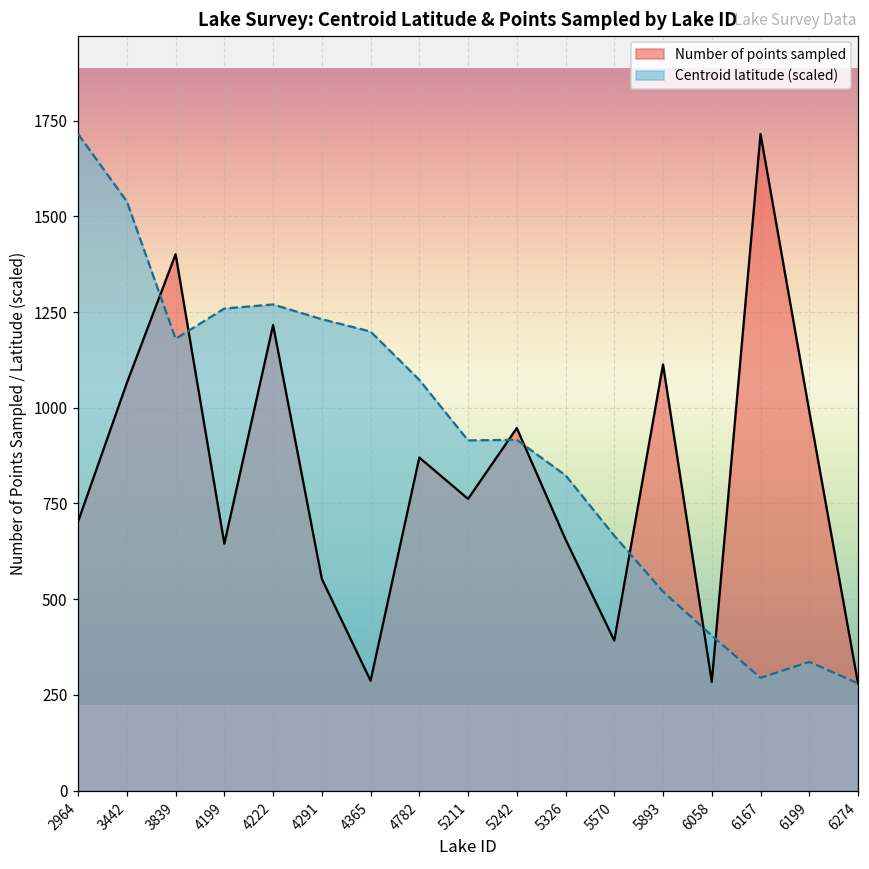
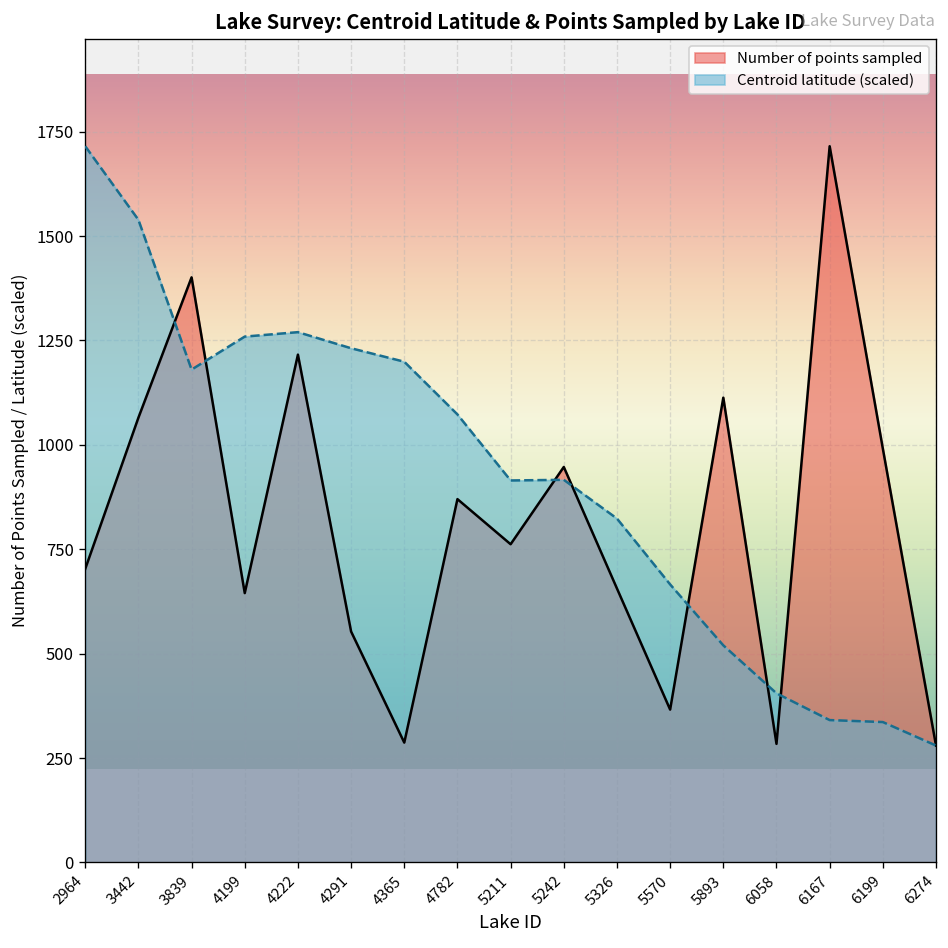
Number of points sampled, 5570: 390 -> 370
Centroid latitude (scaled), 6167: 290 -> 340
